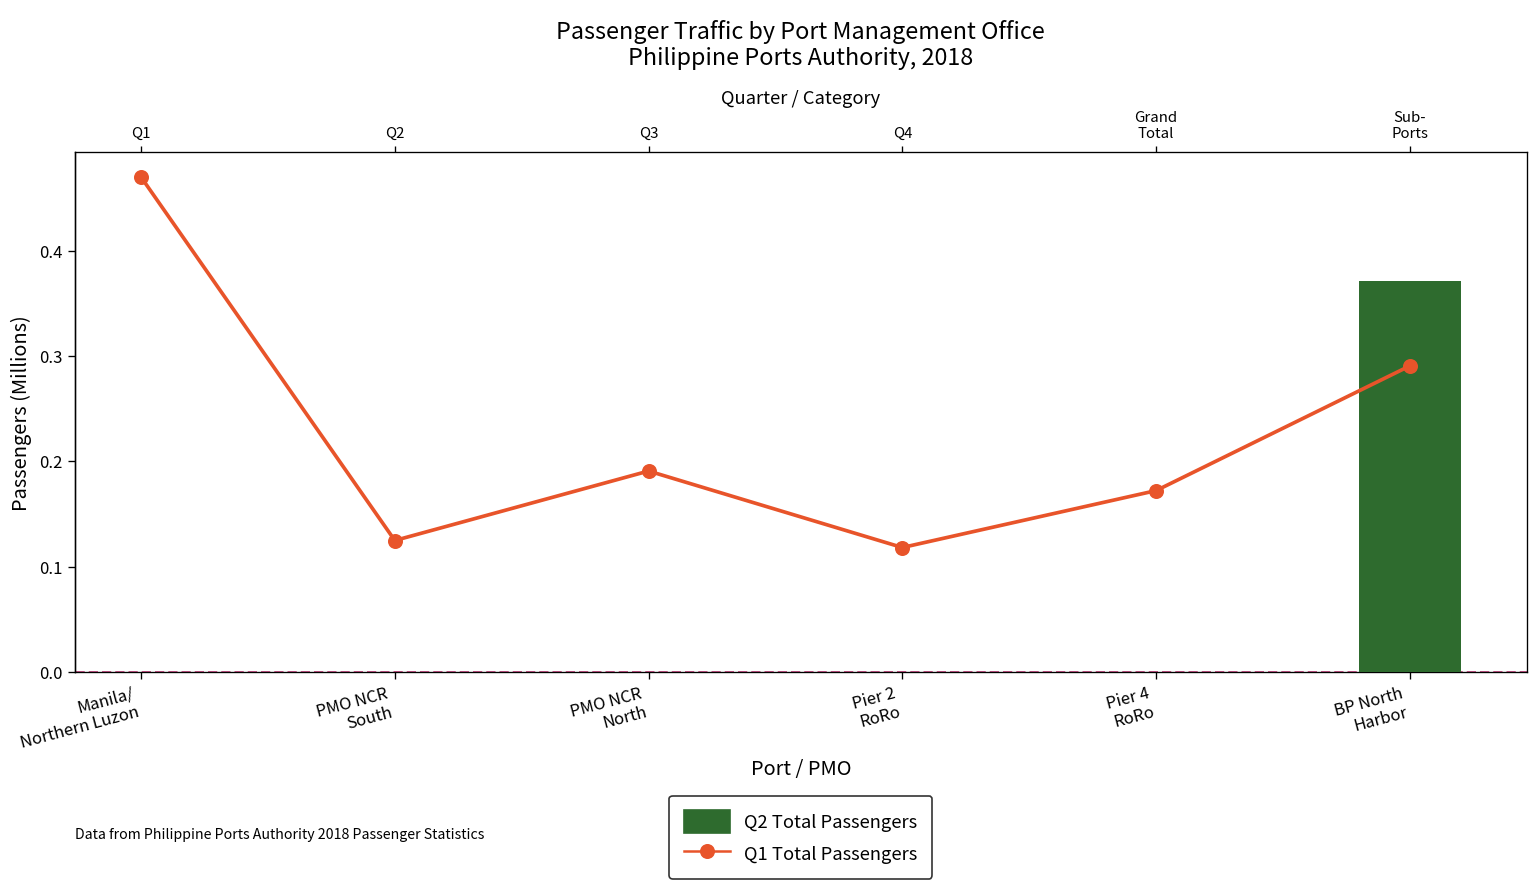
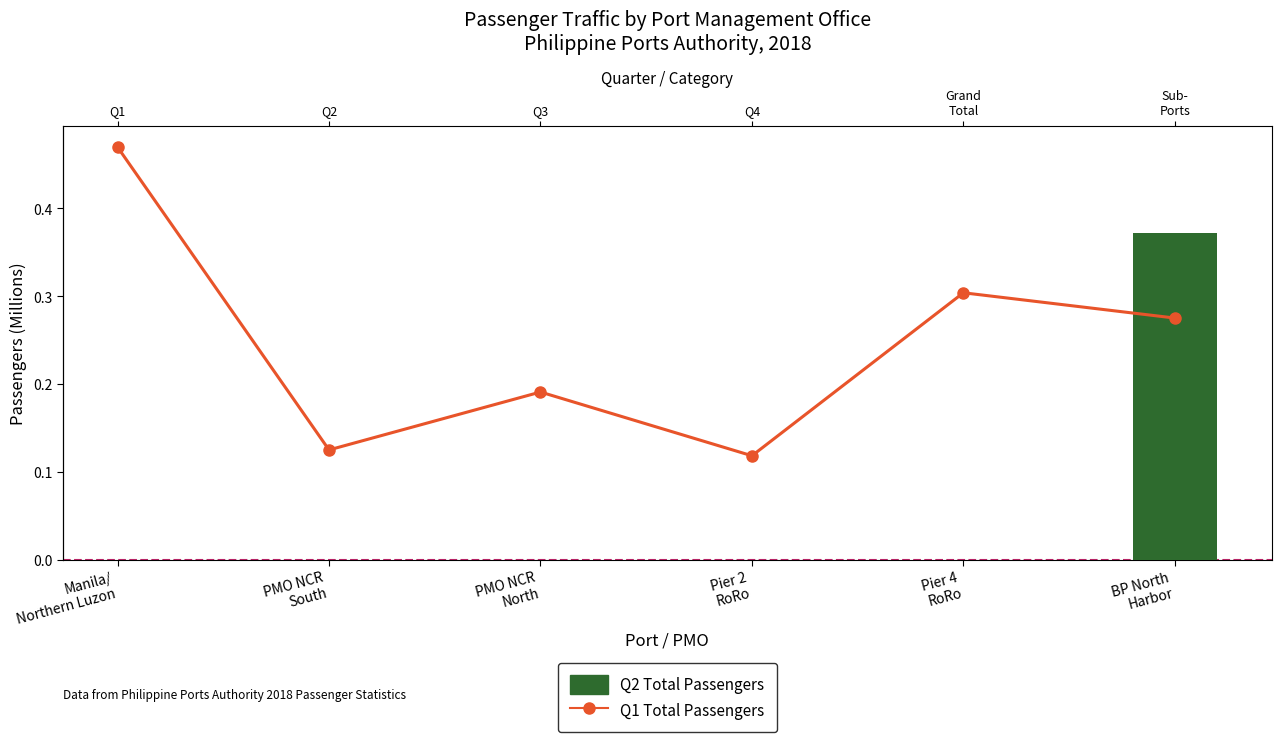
Q1 Total Passengers, Pier 4 RoRo: 0.17 -> 0.30
Q1 Total Passengers, BP North Harbor: 0.29 -> 0.28
